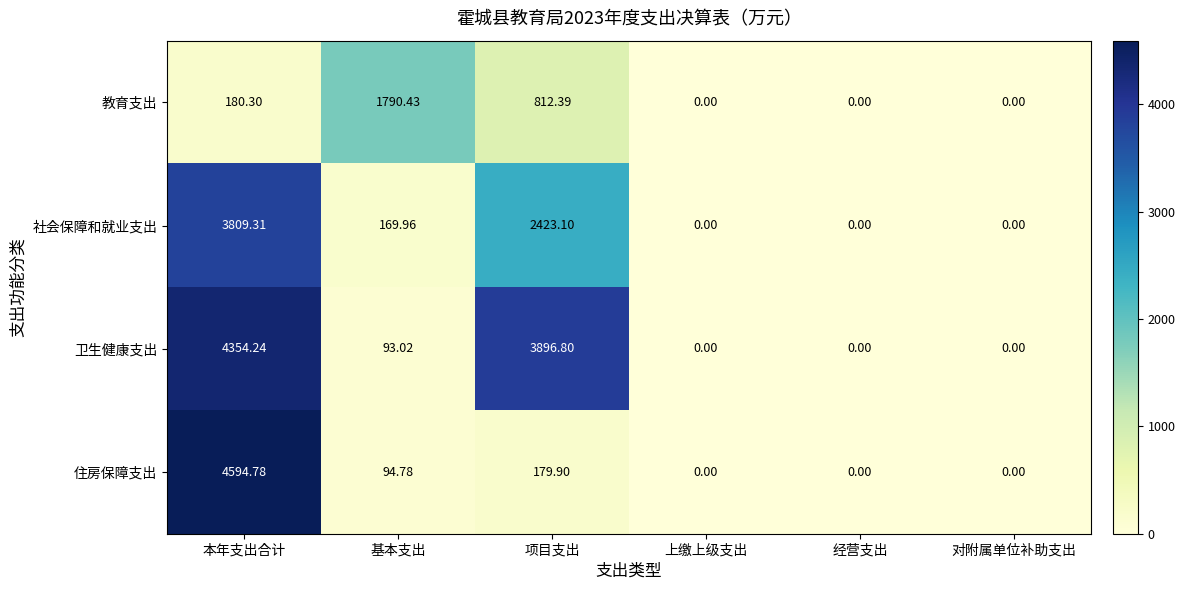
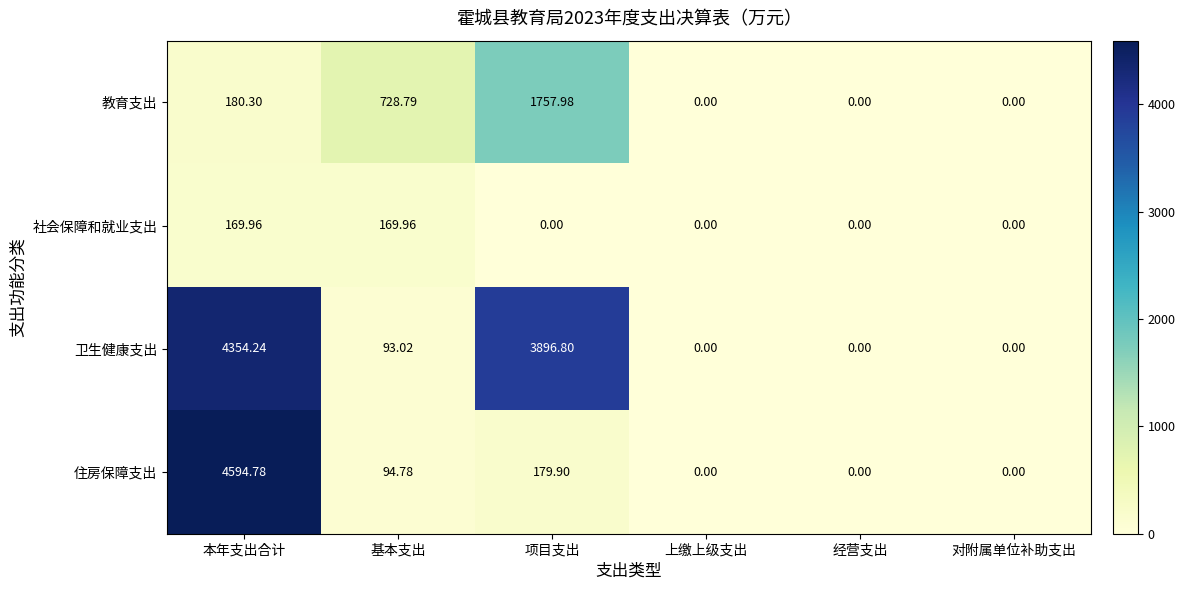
教育支出, 基本支出: 1790.43 -> 728.79
教育支出, 项目支出: 812.39 -> 1757.98
社会保障和就业支出, 本年支出合计: 3809.31 -> 169.96
社会保障和就业支出, 项目支出: 2423.10 -> 0.00
